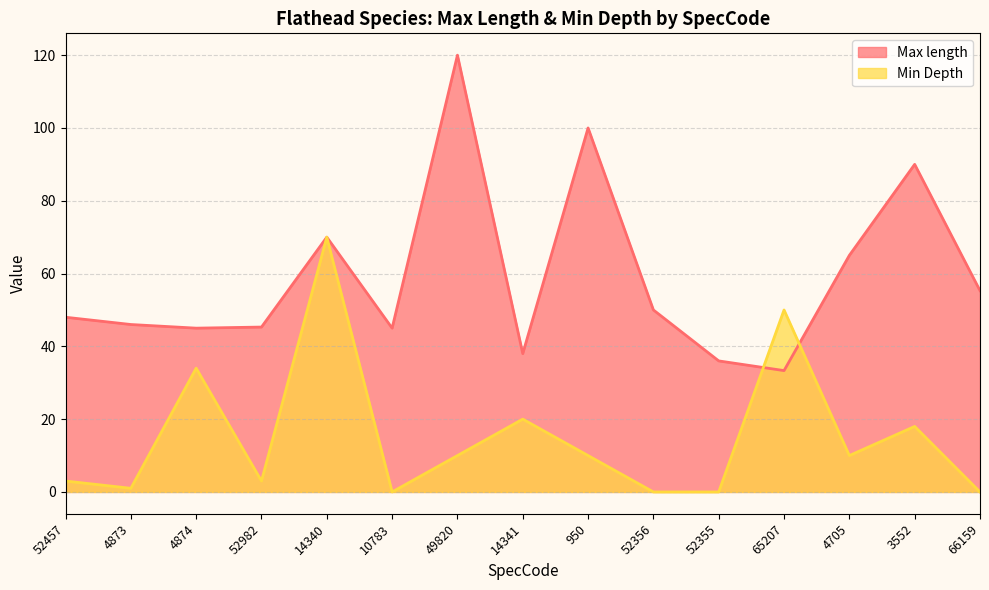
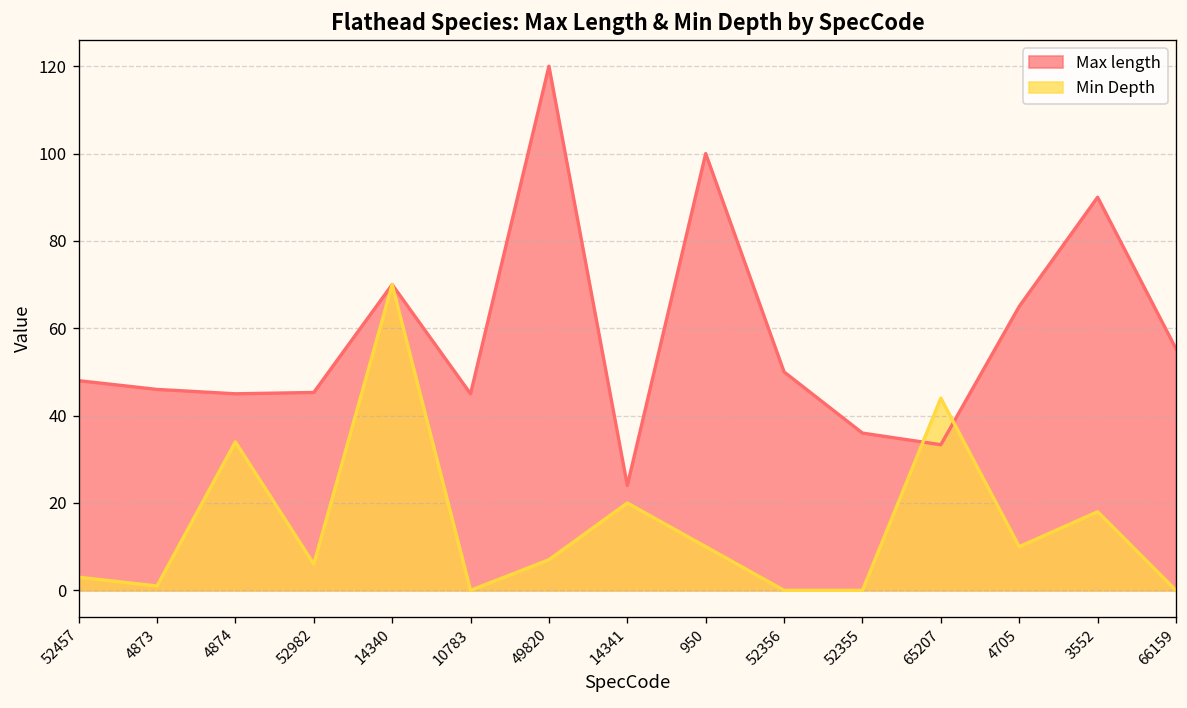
Min Depth, 52982: 3 -> 6
Min Depth, 49820: 10 -> 7
Max length, 14341: 38 -> 24
Min Depth, 65207: 50 -> 44
